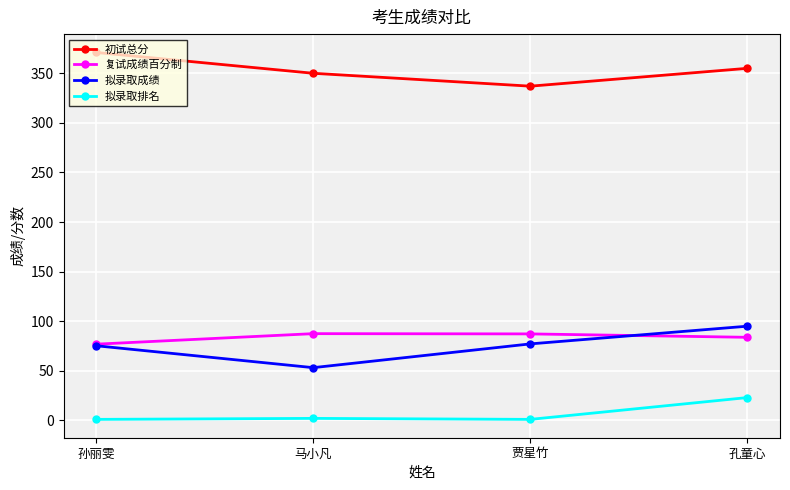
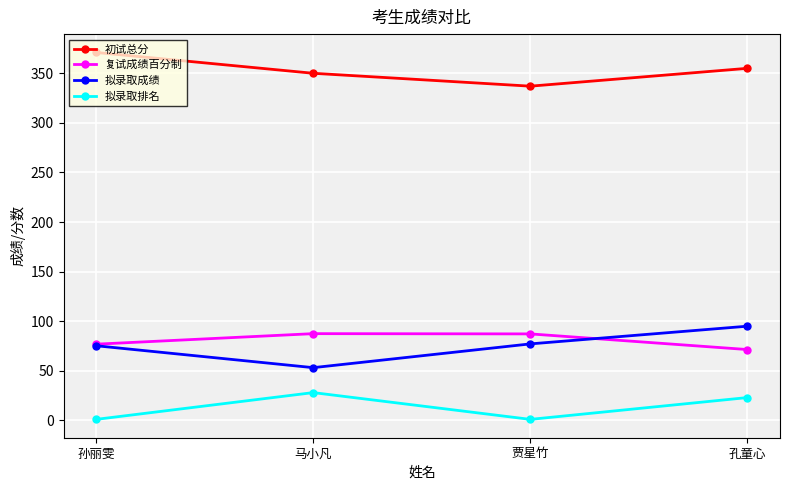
拟录取排名, 马小凡: 0 -> 30
复试成绩百分制, 孔童心: 80 -> 70
